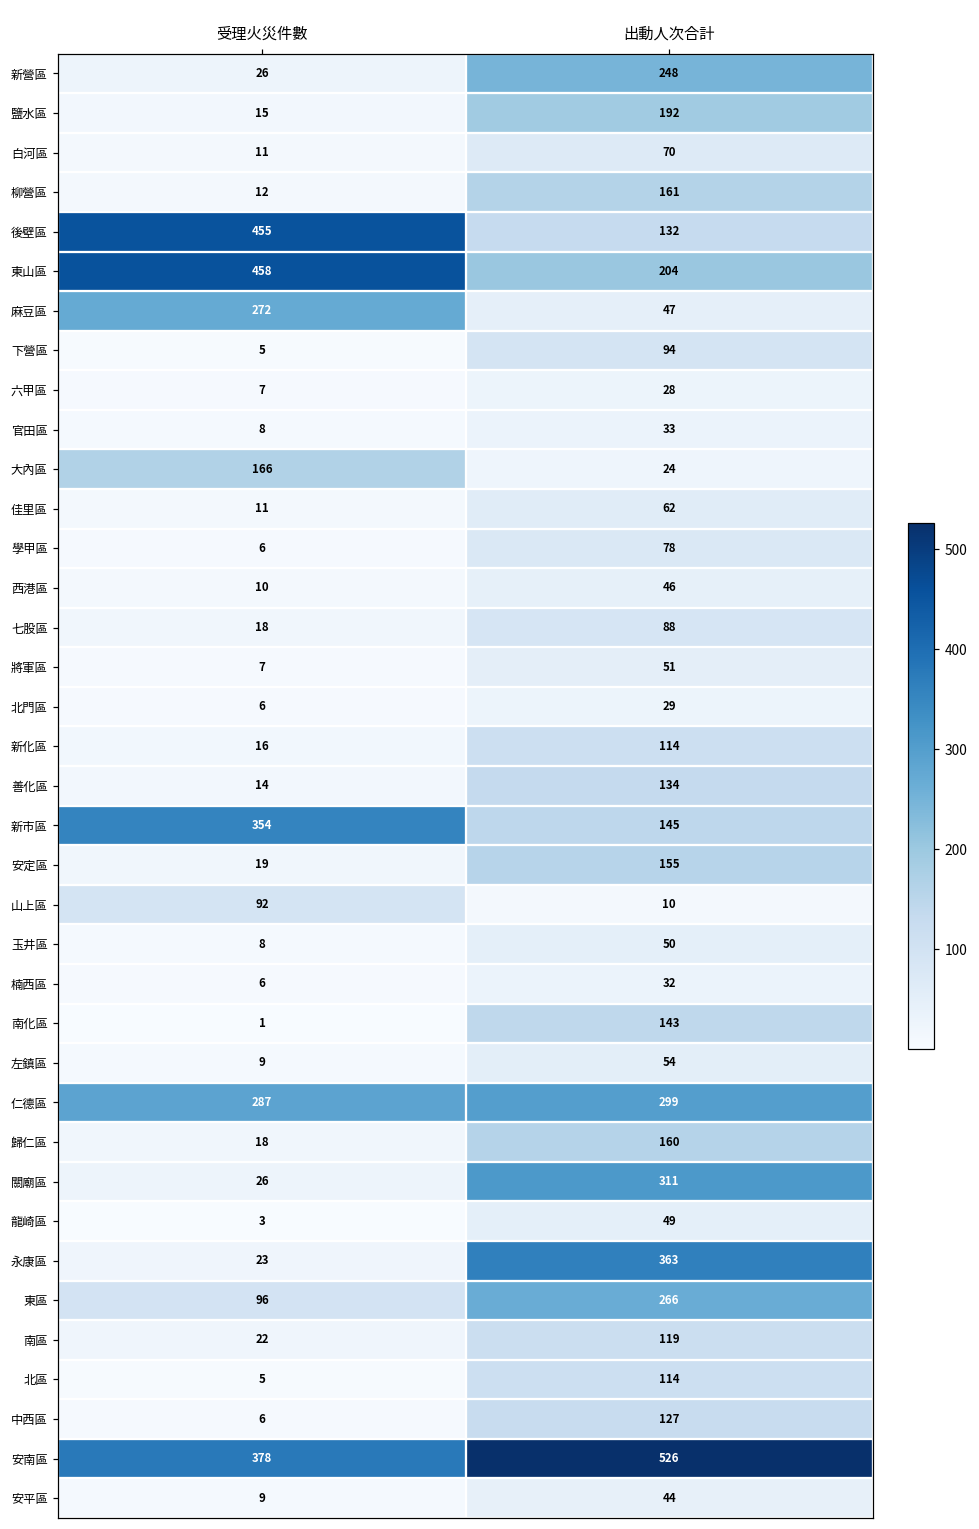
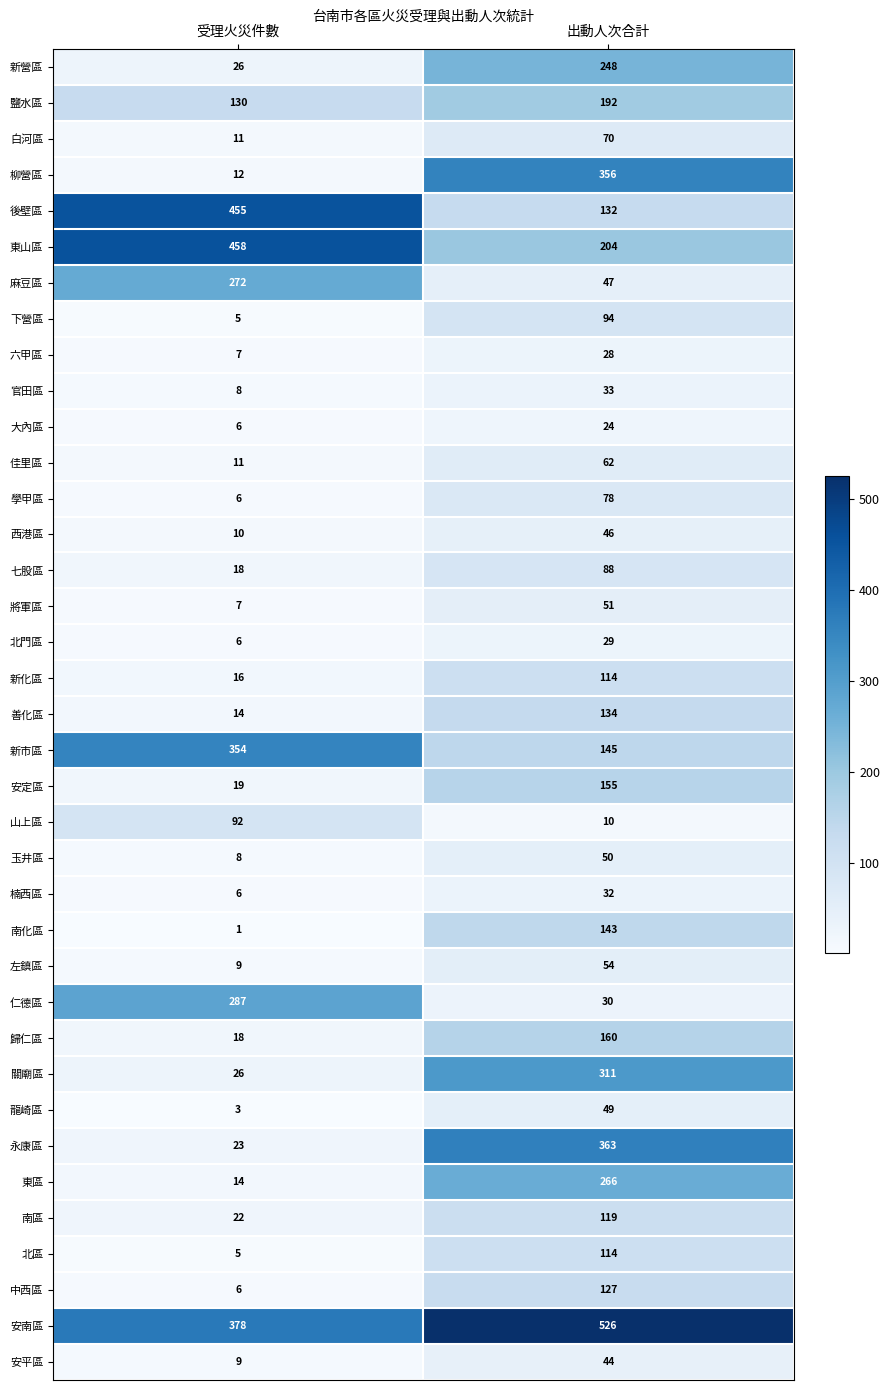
鹽水區, 受理火災件數: 15 -> 130
柳營區, 出動人次合計: 161 -> 356
大內區, 受理火災件數: 166 -> 6
仁德區, 出動人次合計: 299 -> 30
東區, 受理火災件數: 96 -> 14
